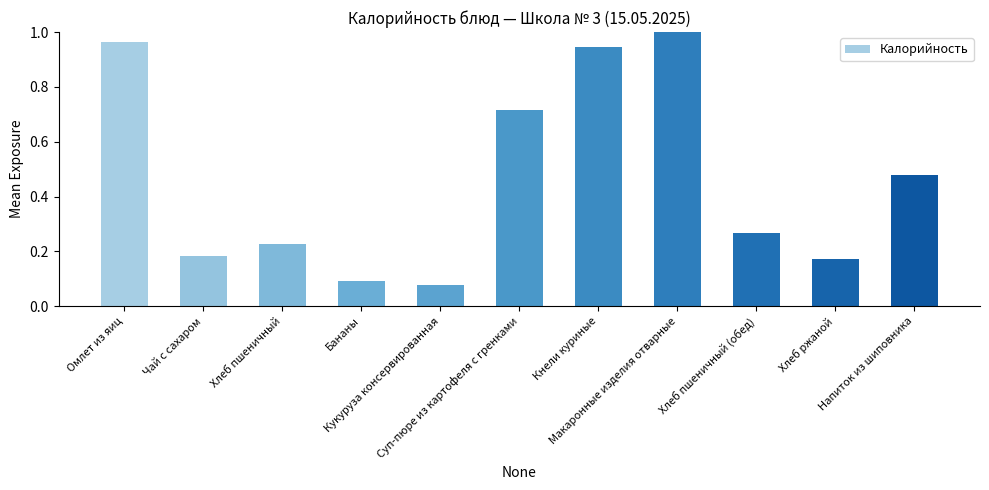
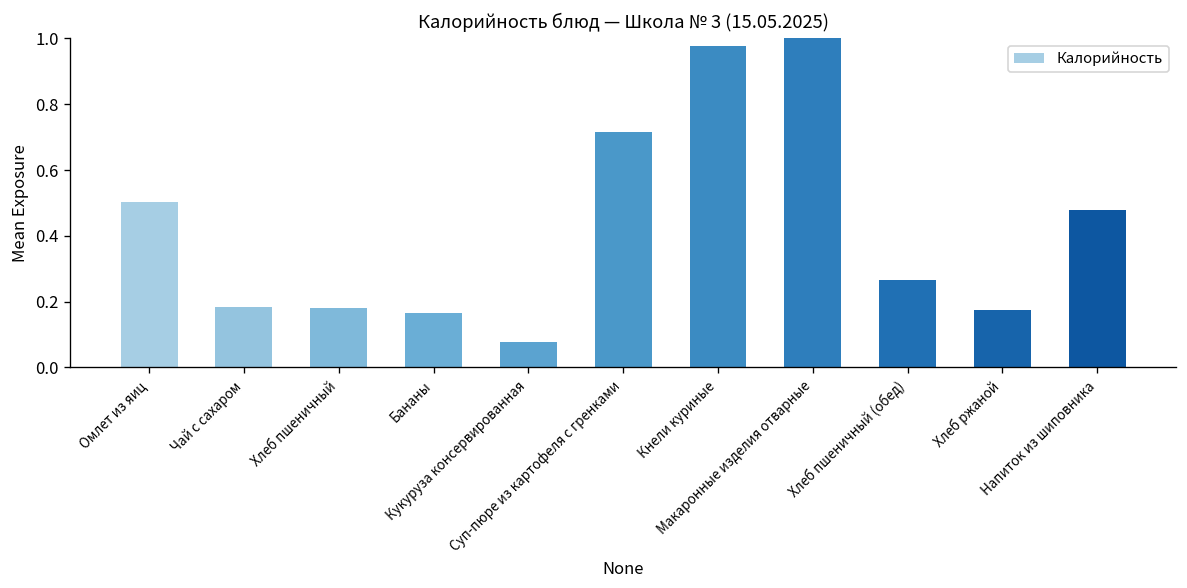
Омлет из яиц: 0.96 -> 0.50
Хлеб пшеничный: 0.23 -> 0.18
Бананы: 0.09 -> 0.16
Кнели куриные: 0.95 -> 0.98
